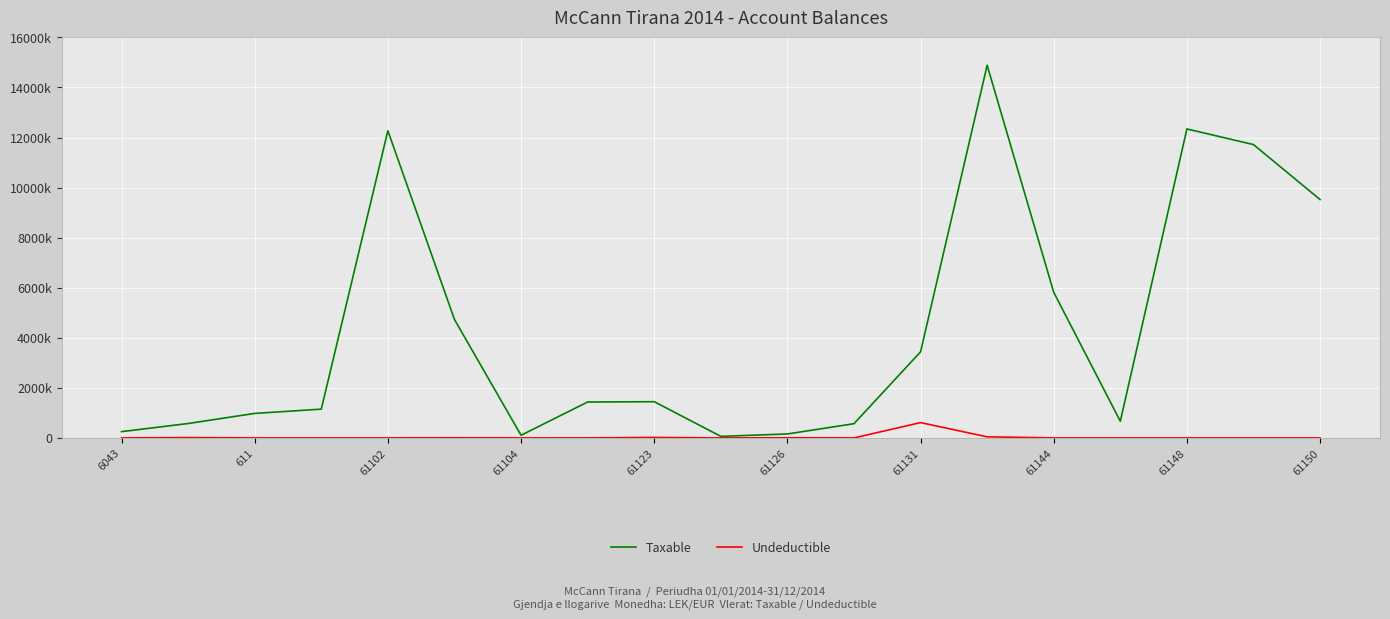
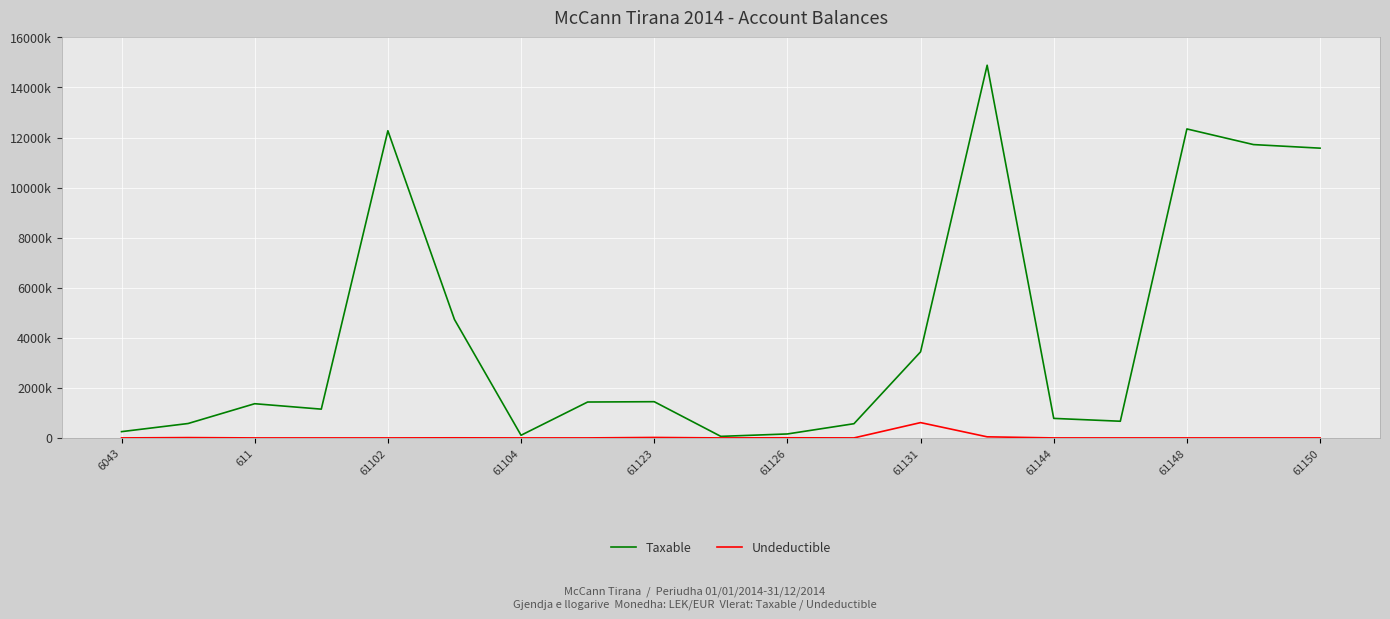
Taxable, 611: 1000000 -> 1400000
Taxable, 61144: 5800000 -> 800000
Taxable, 61150: 9500000 -> 11600000
